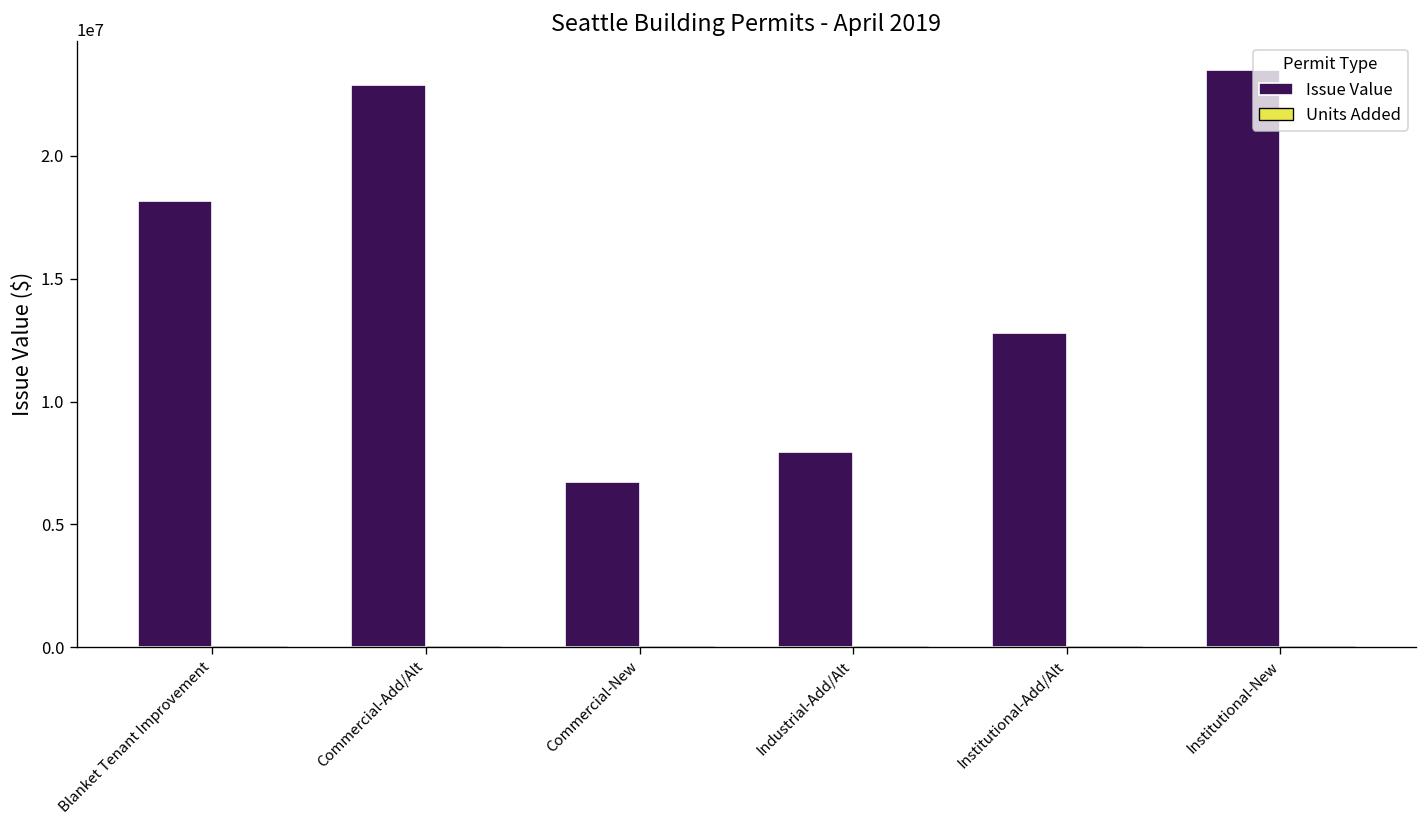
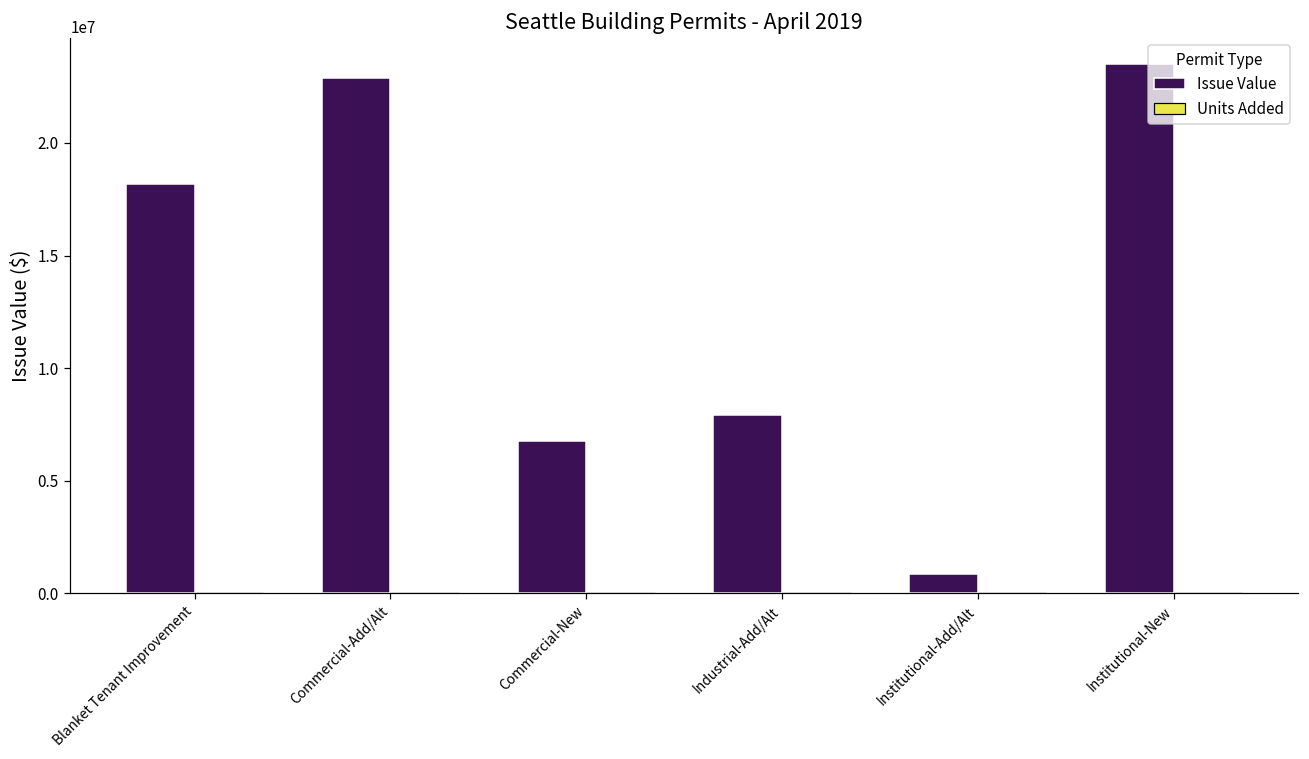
Issue Value, Institutional-Add/Alt: 12800000 -> 900000
